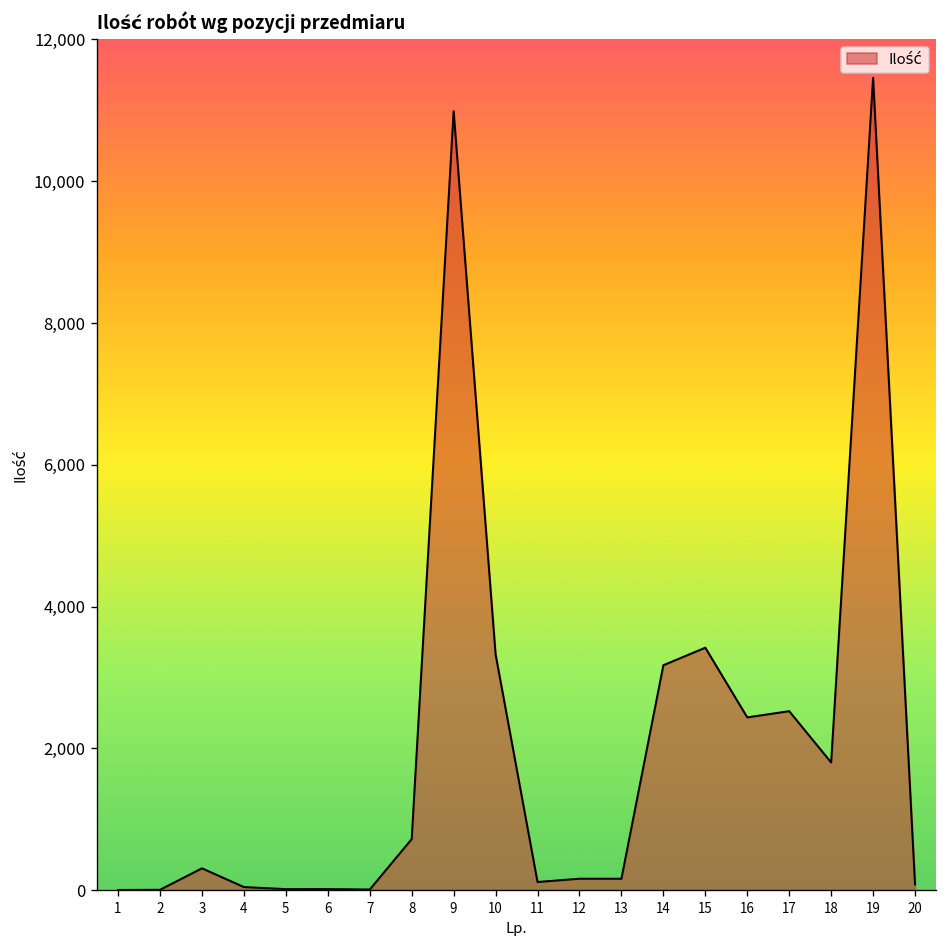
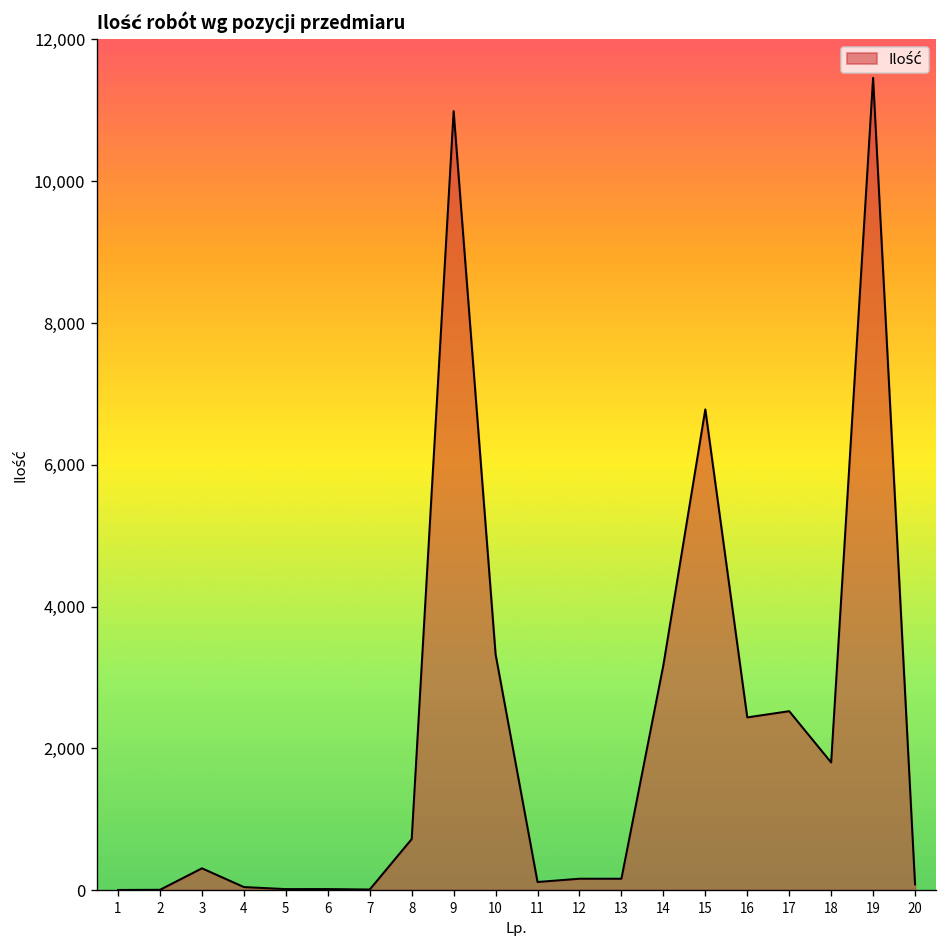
15: 3,400 -> 6,800
